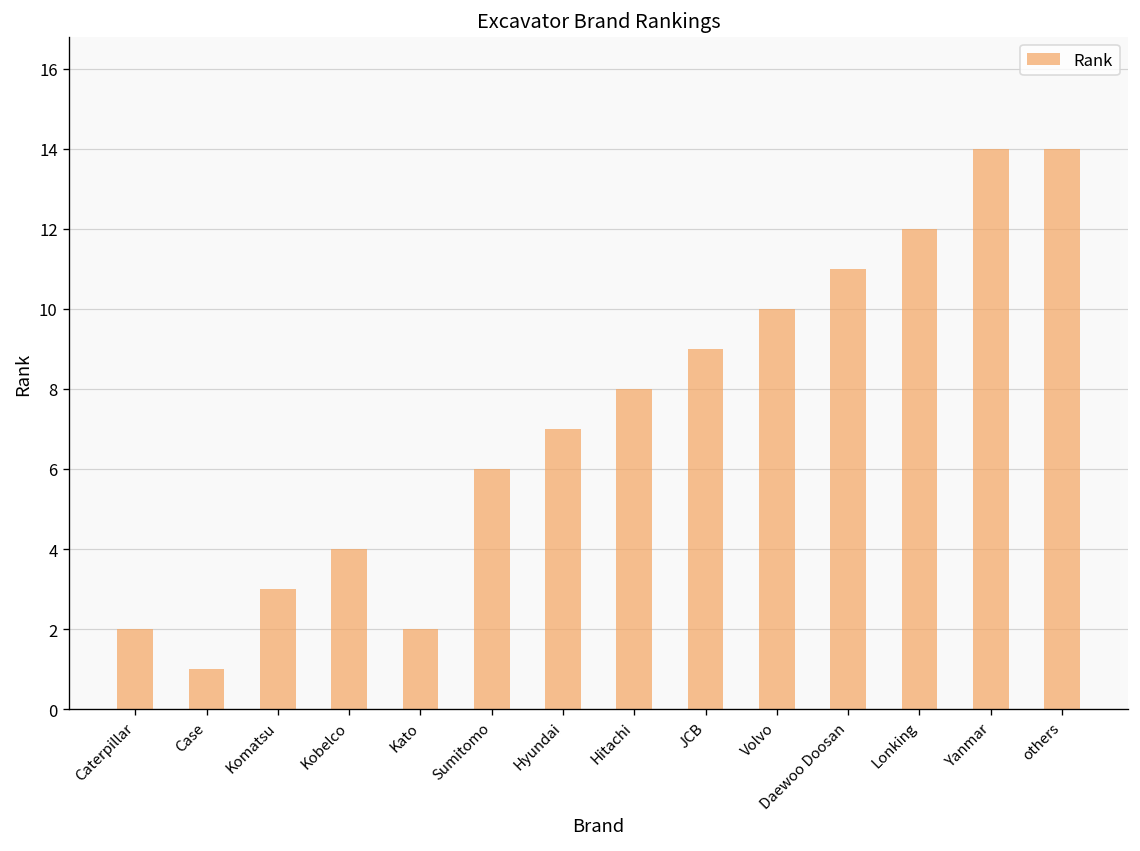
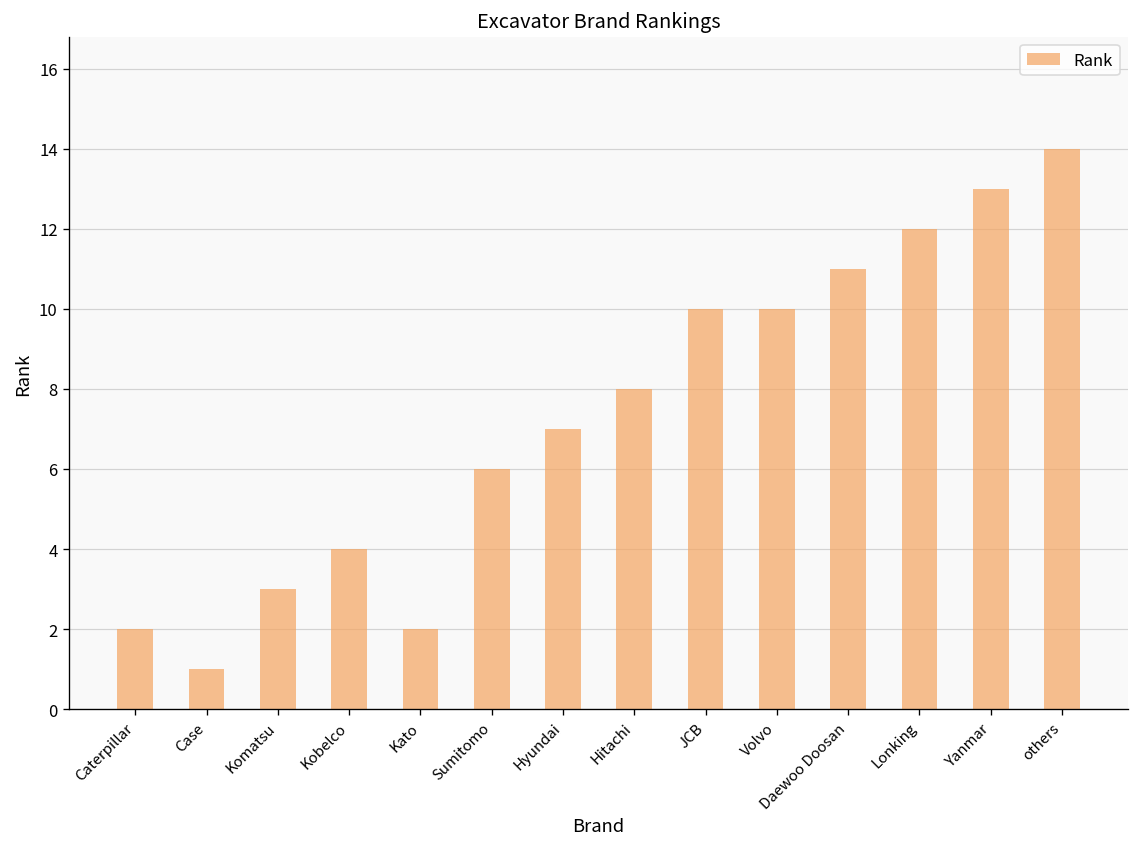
JCB: 9 -> 10
Yanmar: 14 -> 13
